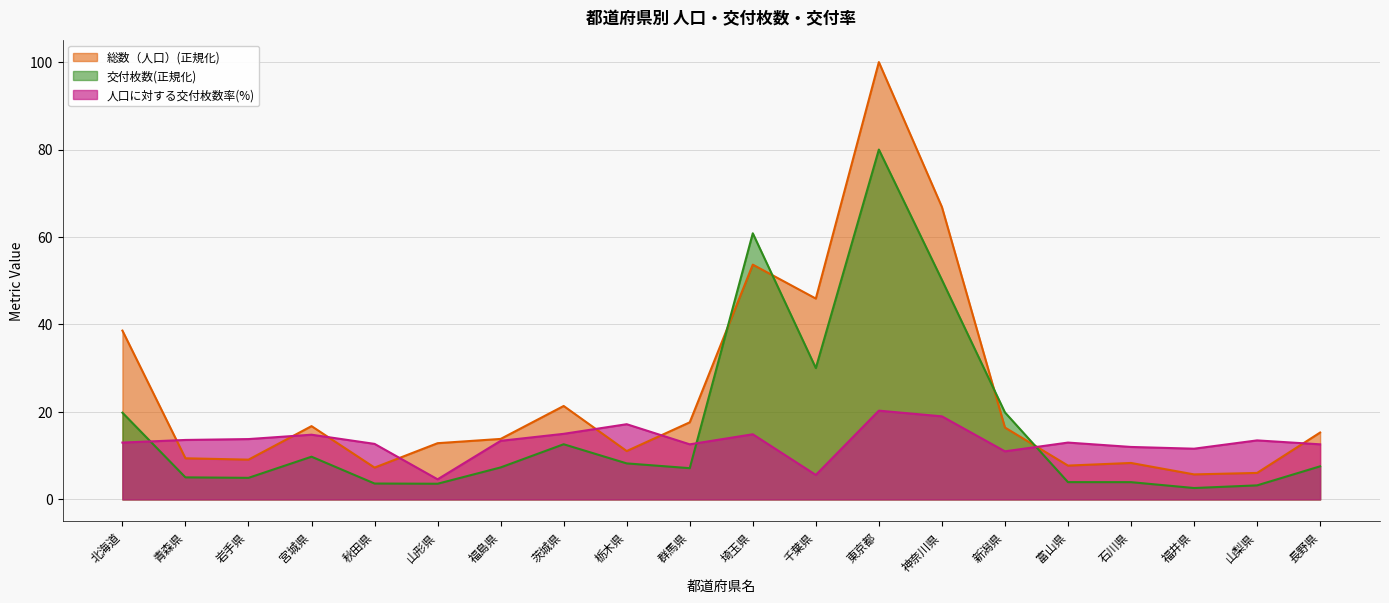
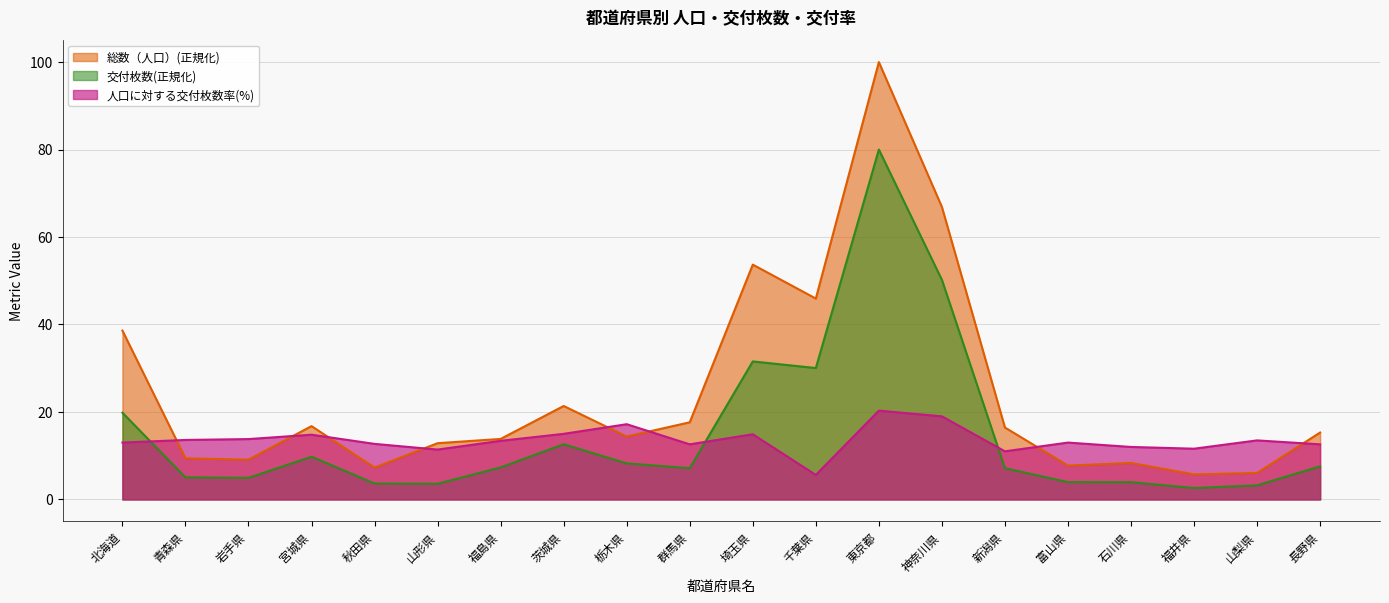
人口に対する交付枚数率(%), 山形県: 5 -> 11
総数（人口）(正規化), 栃木県: 11 -> 14
交付枚数(正規化), 埼玉県: 61 -> 32
交付枚数(正規化), 新潟県: 20 -> 7
